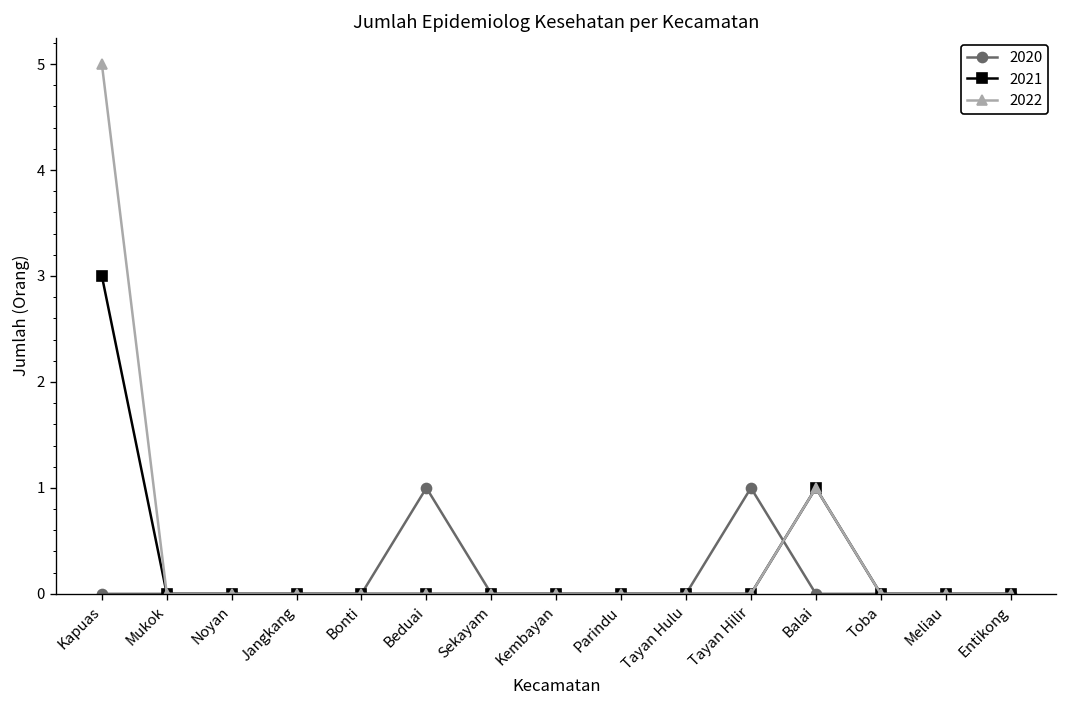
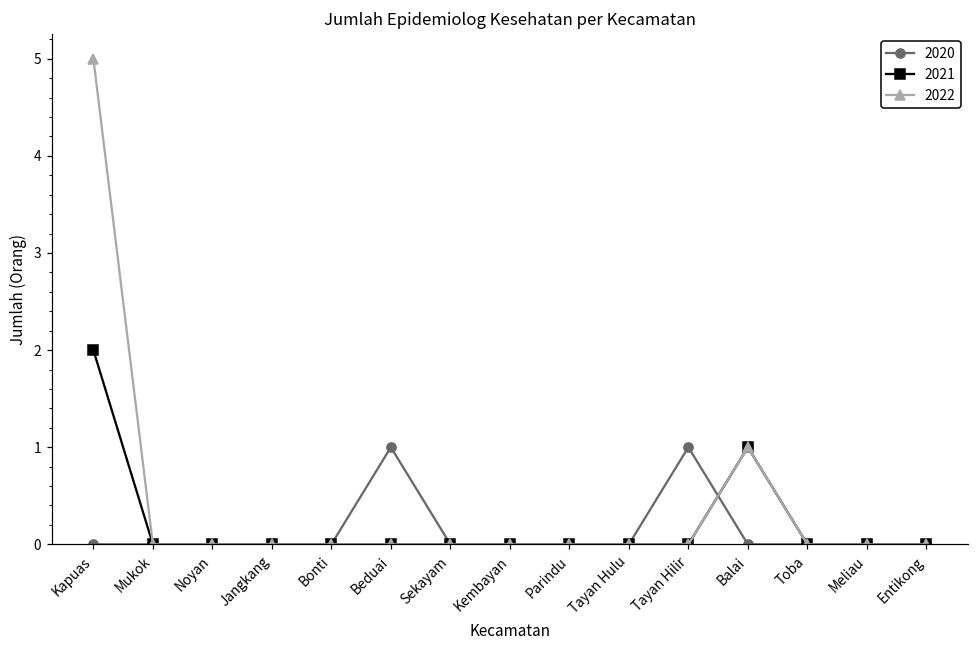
2021, Kapuas: 3 -> 2
